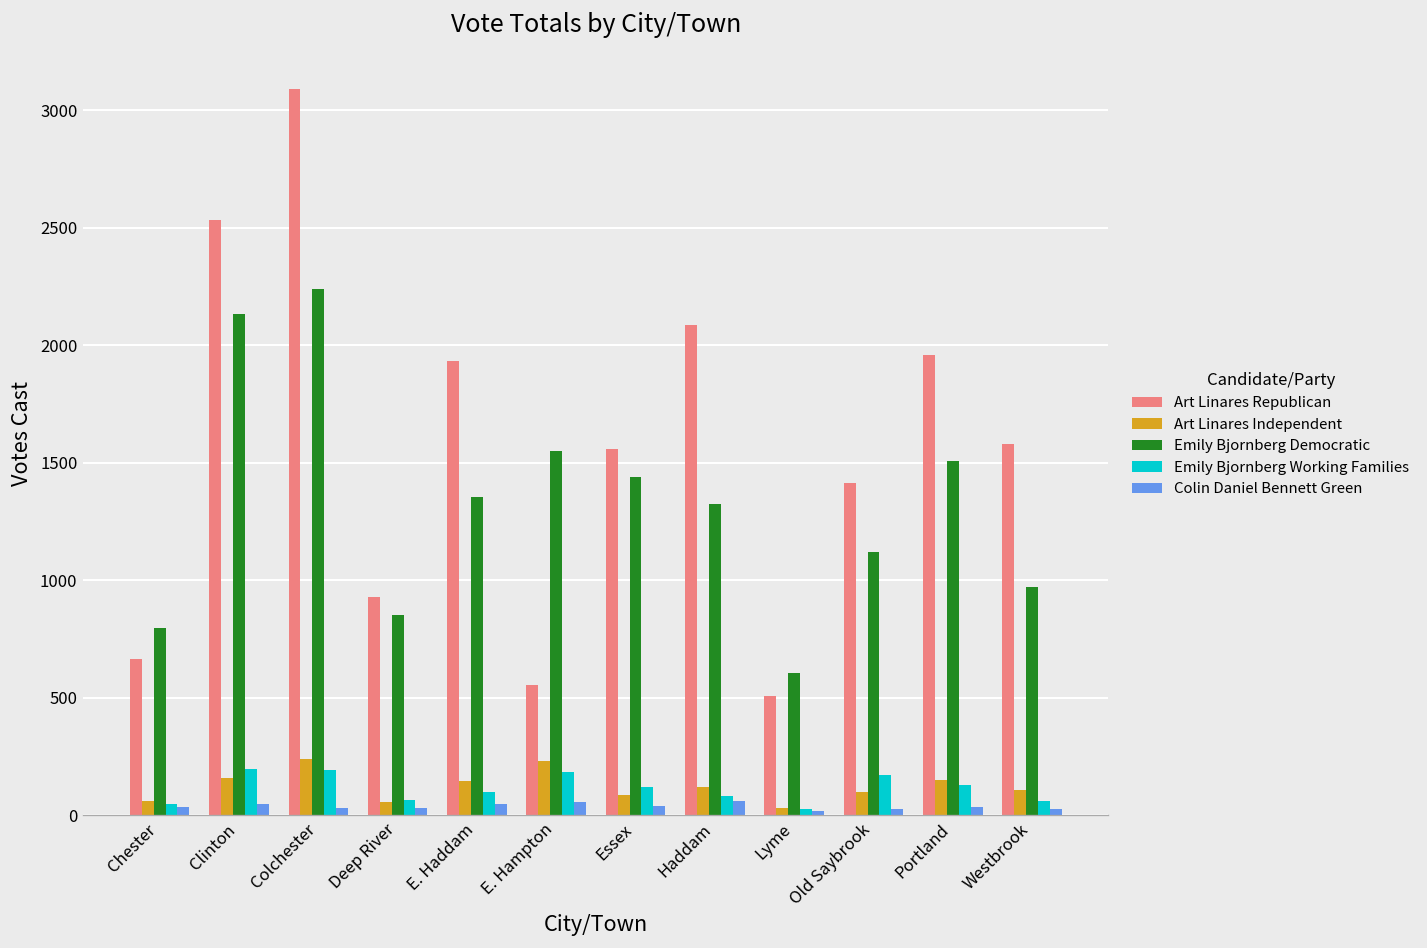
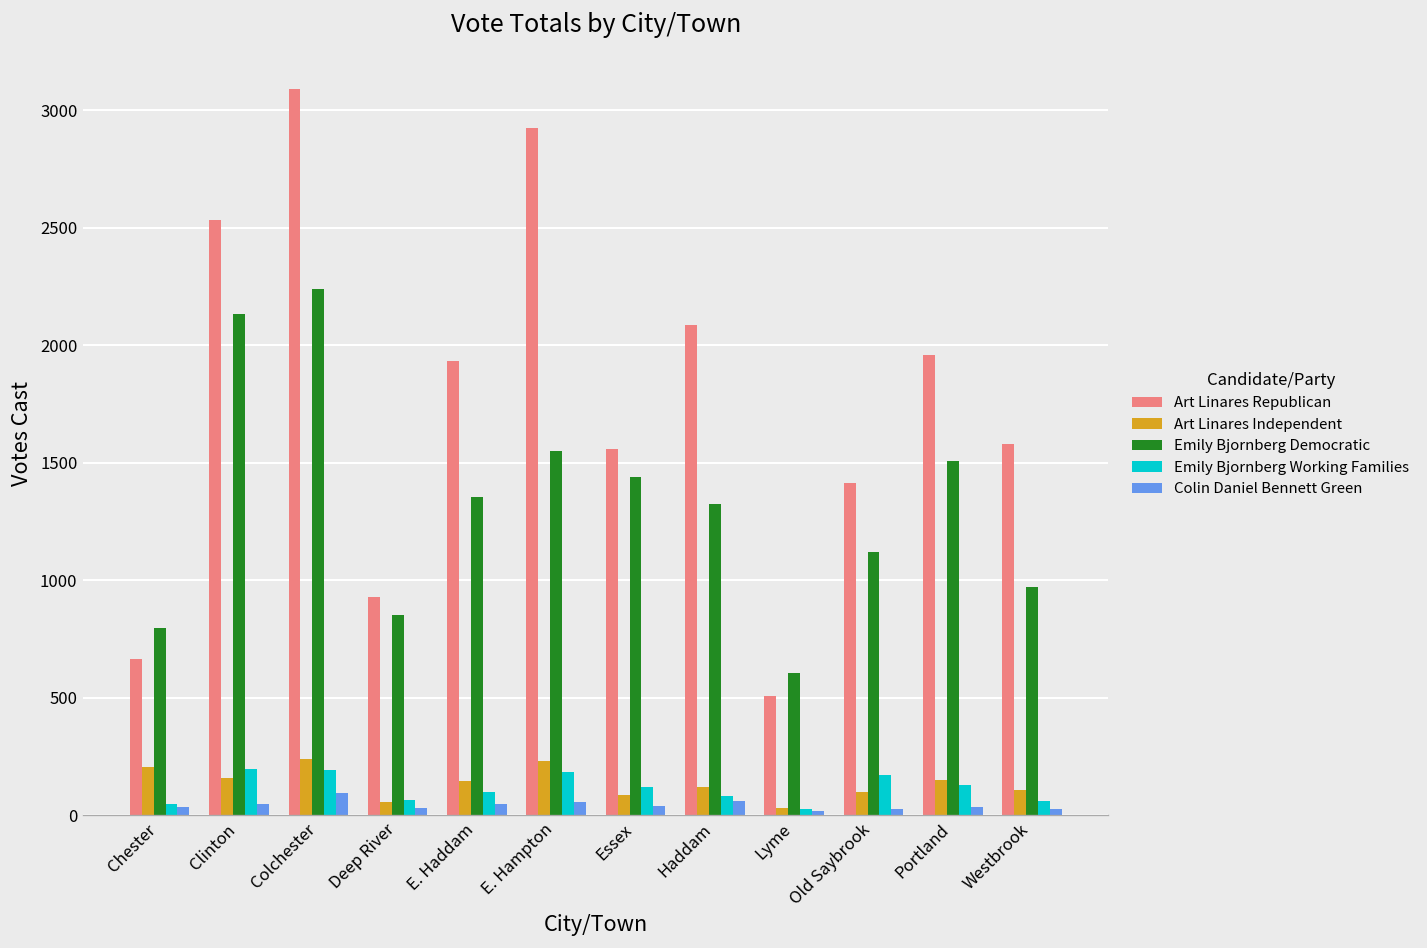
Art Linares Independent, Chester: 60 -> 210
Colin Daniel Bennett Green, Colchester: 30 -> 100
Art Linares Republican, E. Hampton: 550 -> 2920
